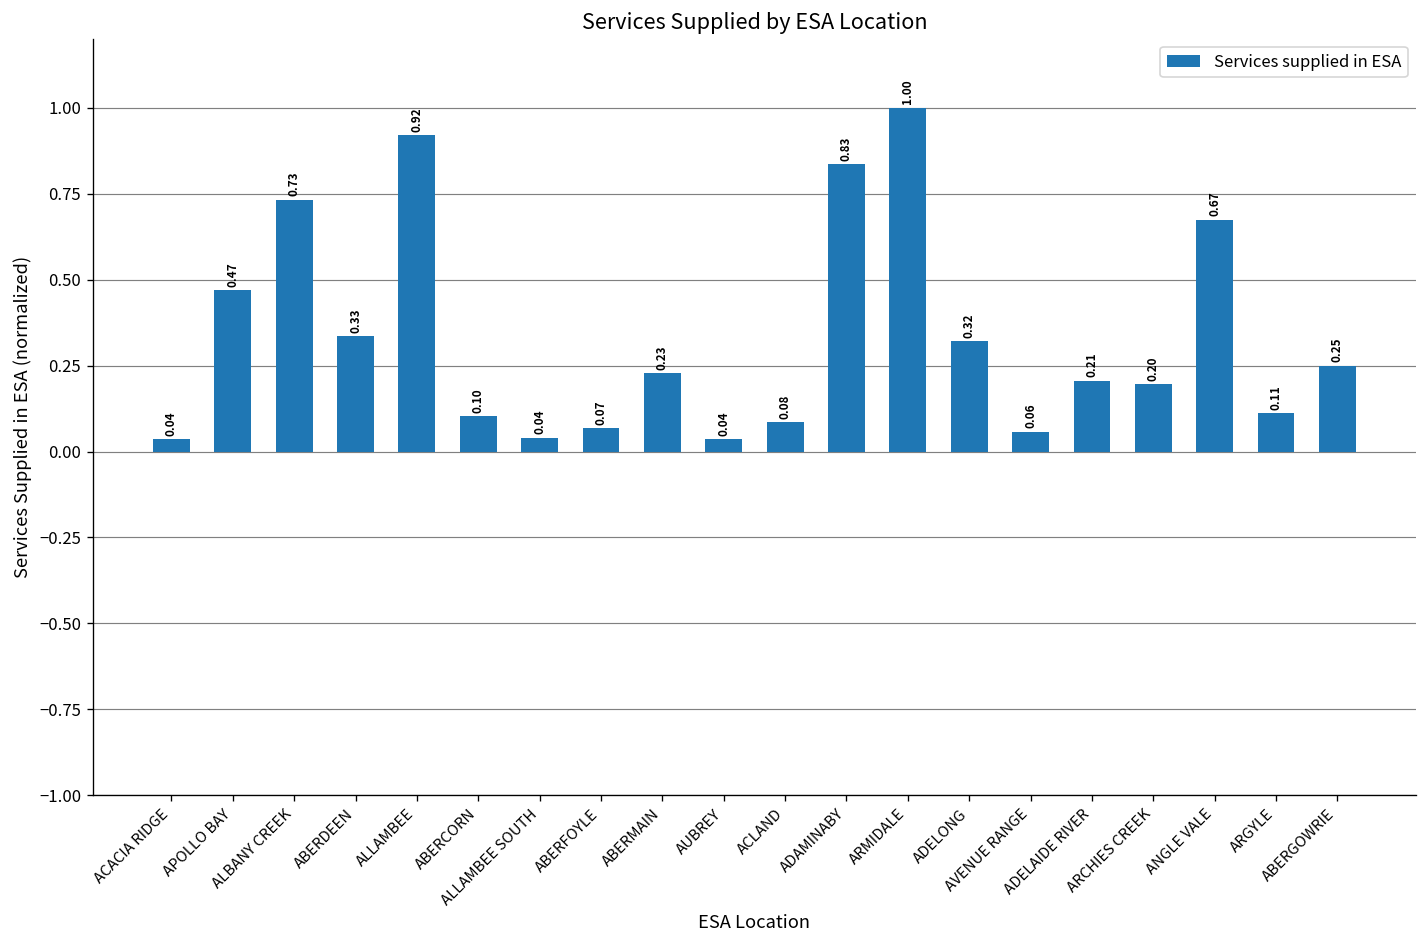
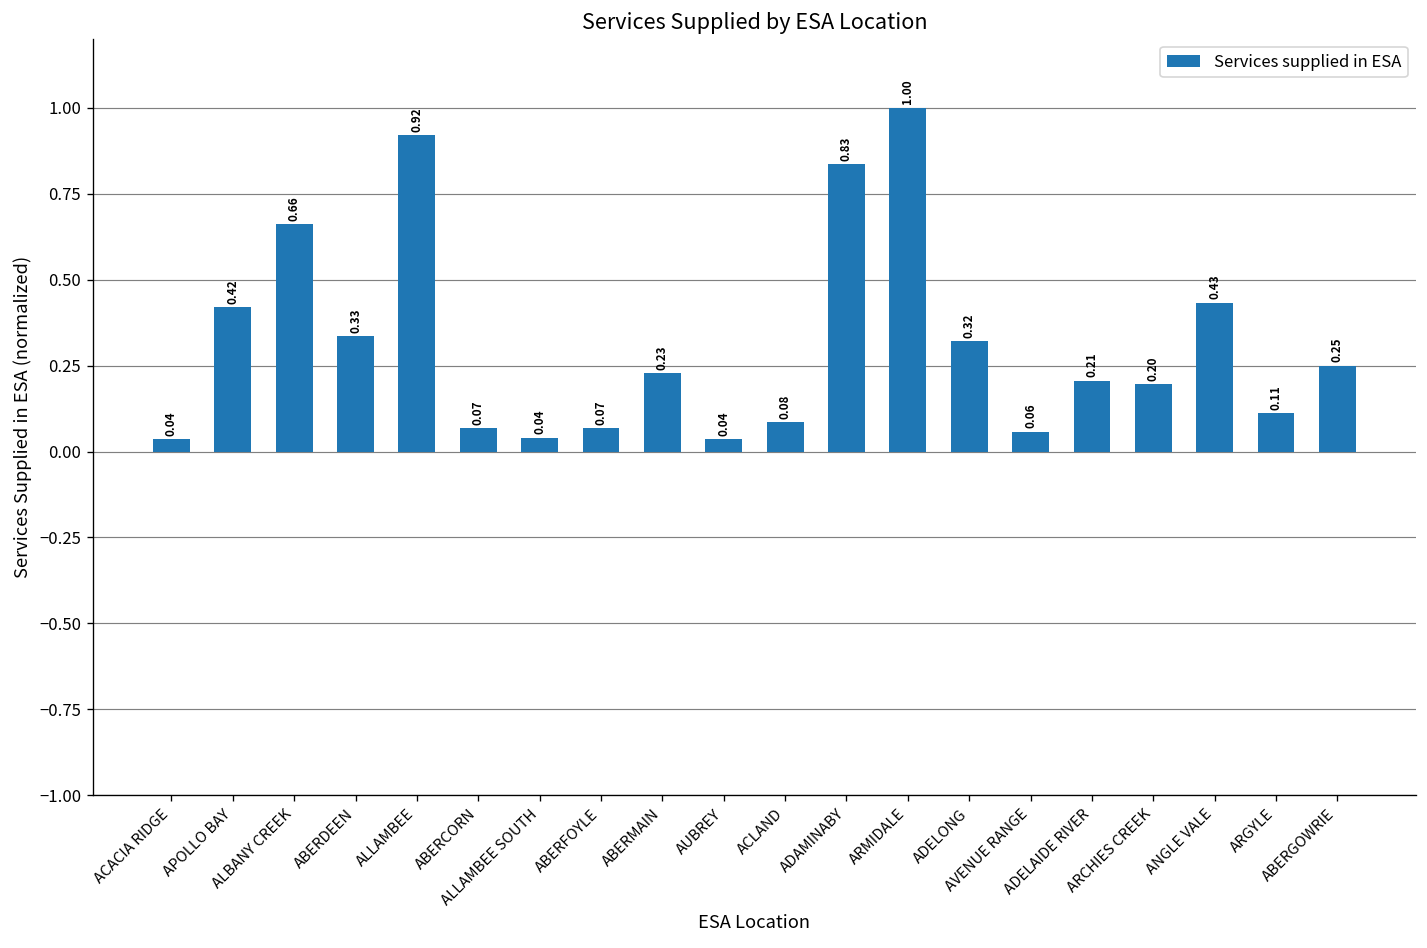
APOLLO BAY: 0.47 -> 0.42
ALBANY CREEK: 0.73 -> 0.66
ABERCORN: 0.10 -> 0.07
ANGLE VALE: 0.67 -> 0.43
